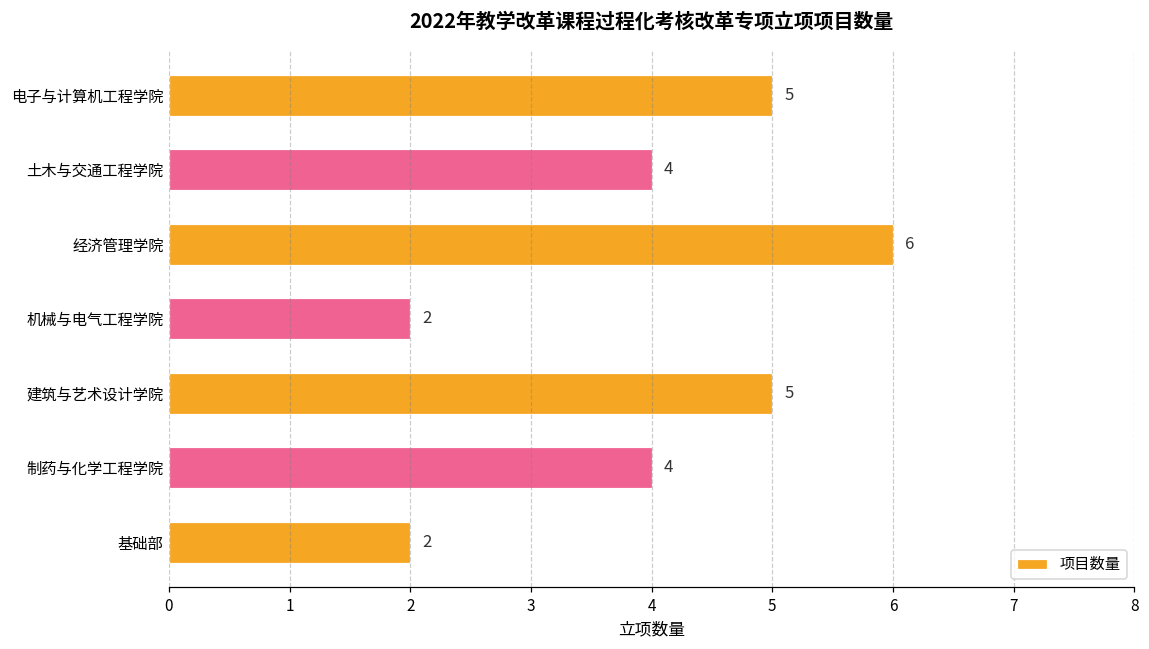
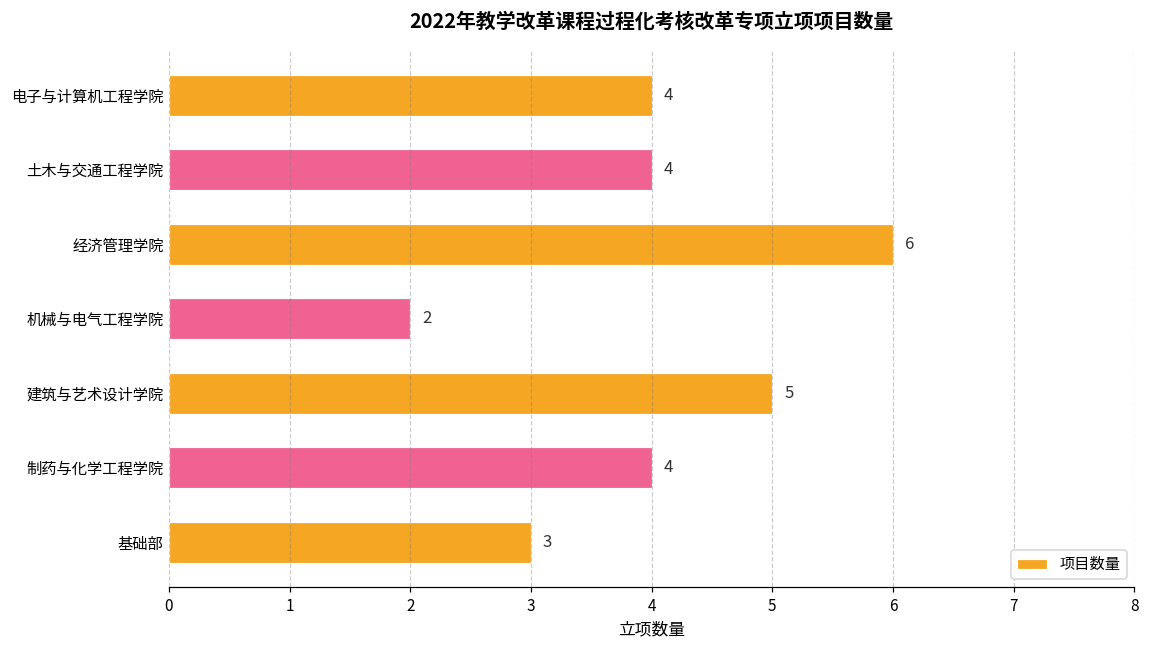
电子与计算机工程学院: 5 -> 4
基础部: 2 -> 3
